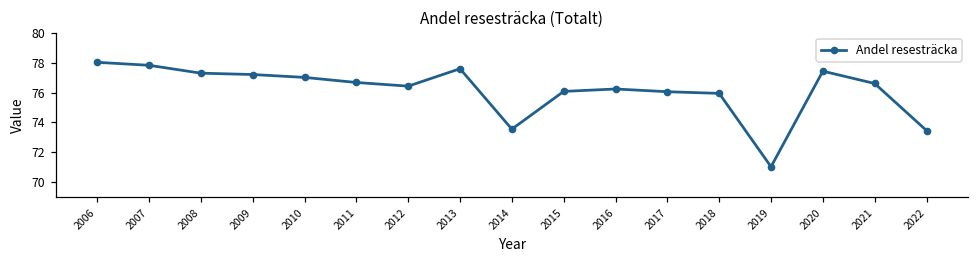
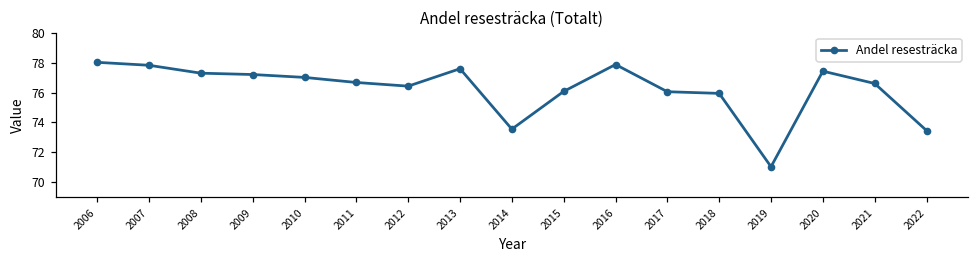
2016: 76.2 -> 77.9
